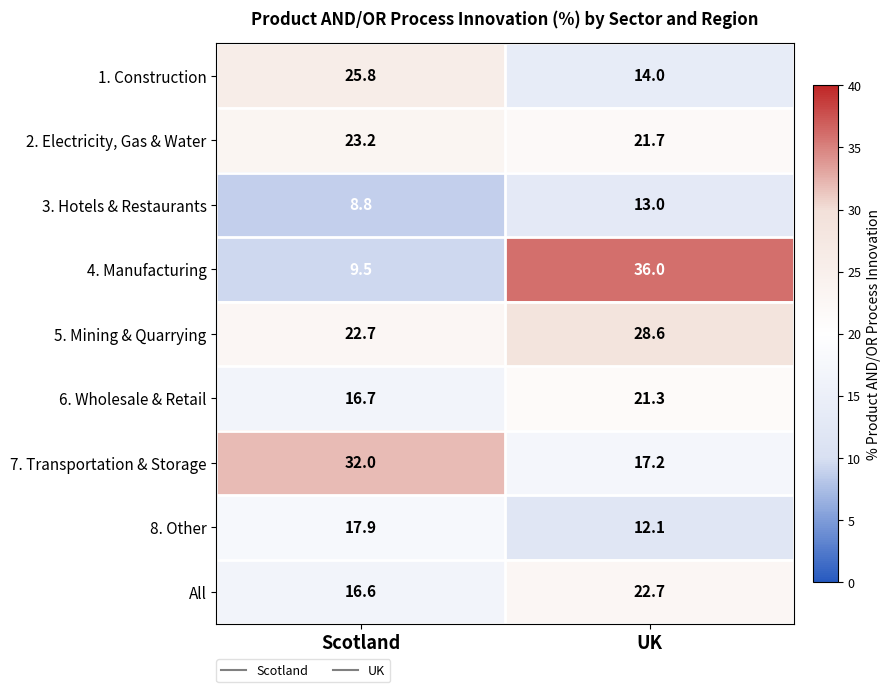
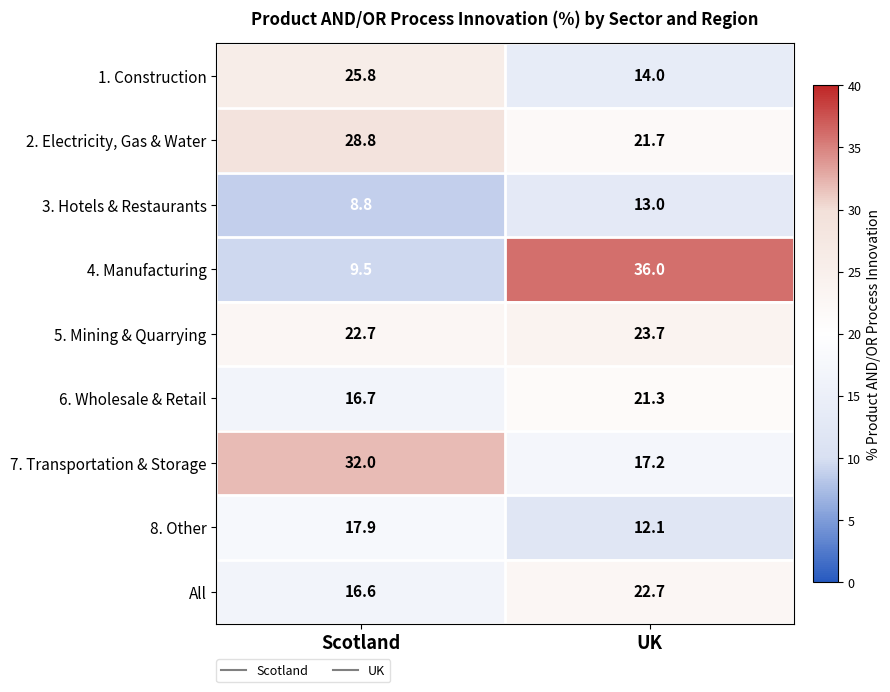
2. Electricity, Gas & Water, Scotland: 23.2 -> 28.8
5. Mining & Quarrying, UK: 28.6 -> 23.7
